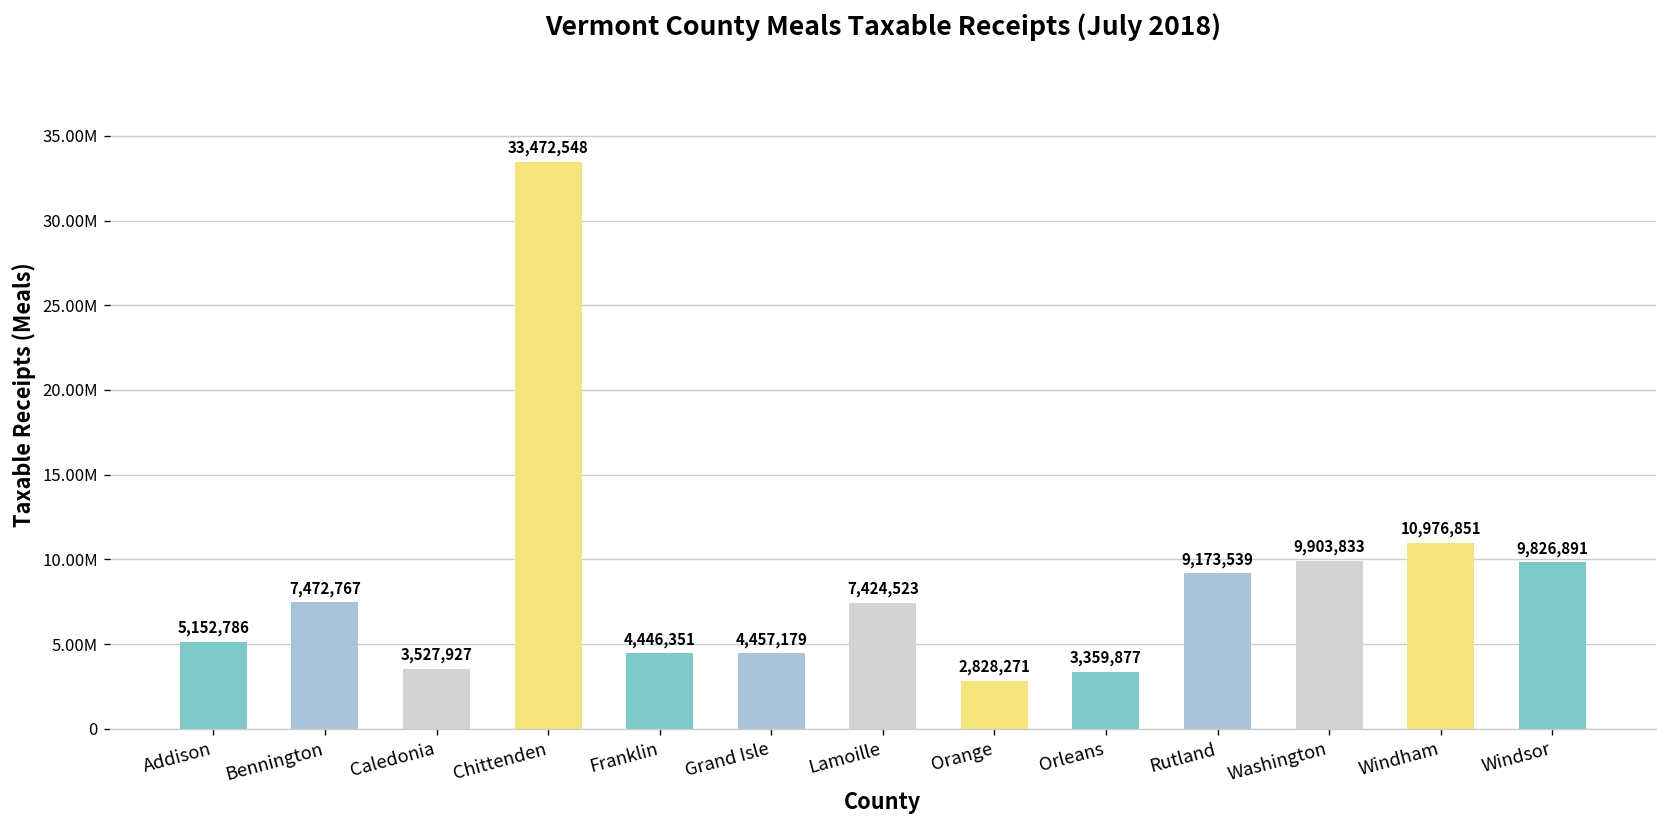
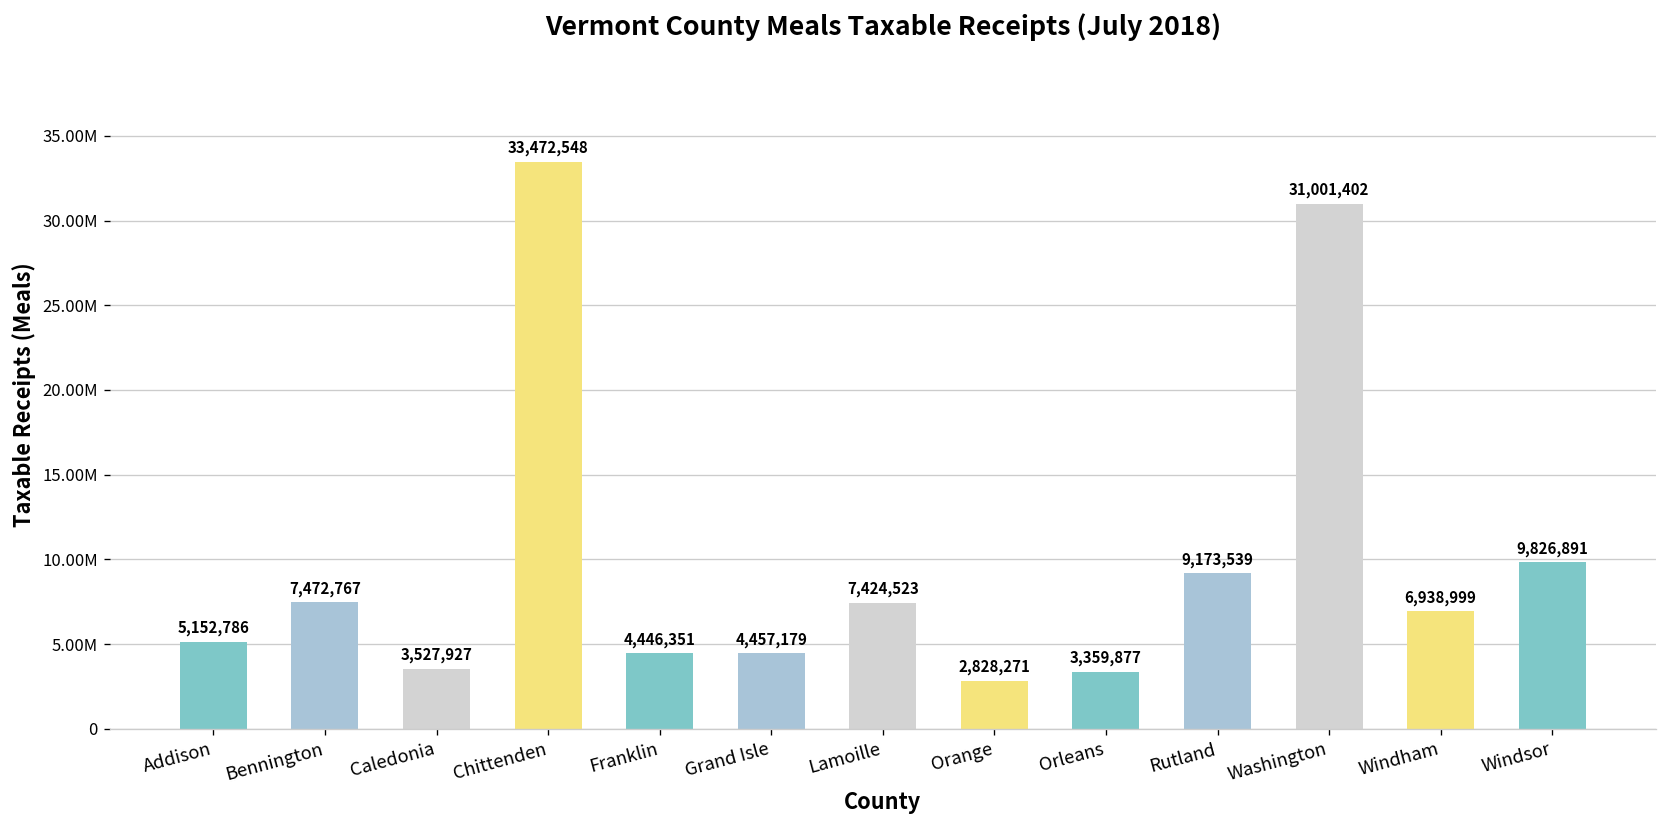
Washington: 9,903,833 -> 31,001,402
Windham: 10,976,851 -> 6,938,999
